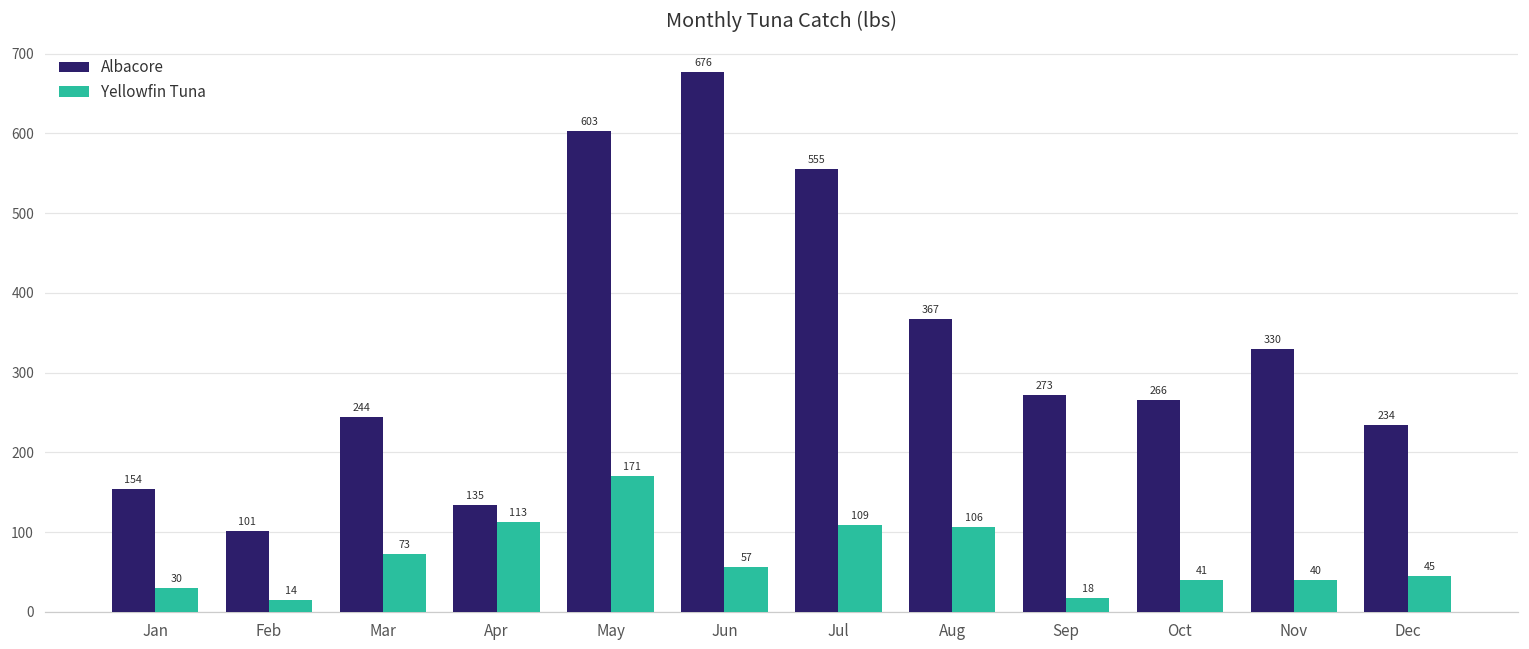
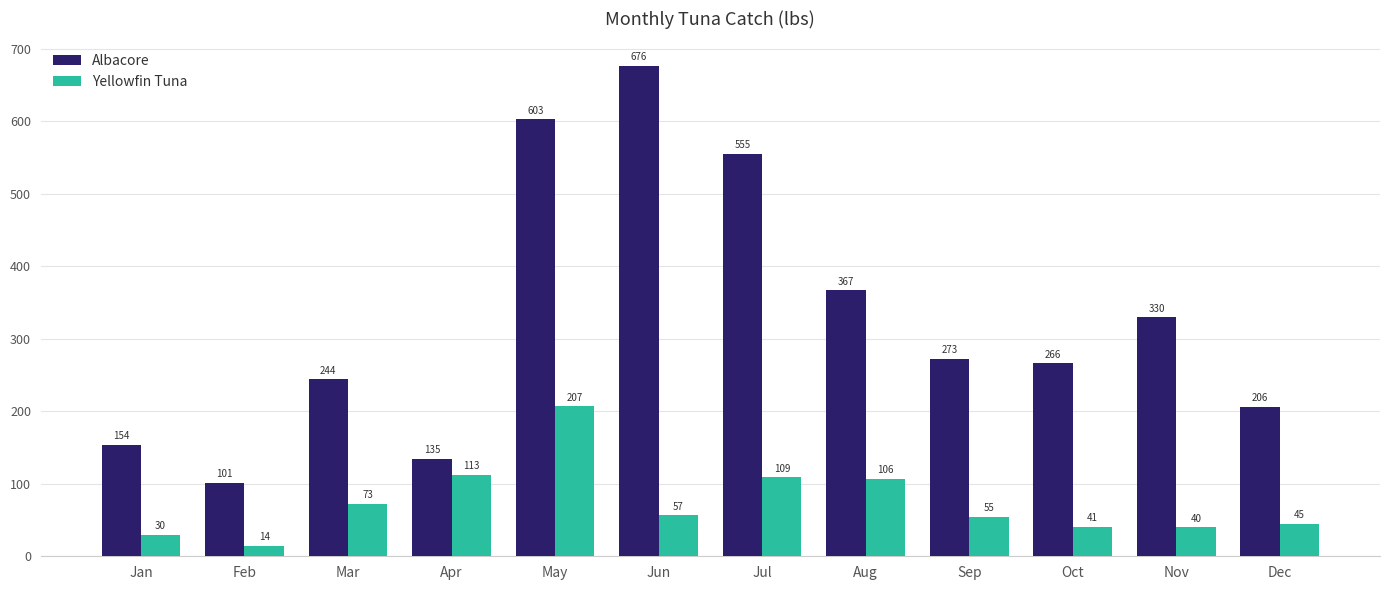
Yellowfin Tuna, May: 171 -> 207
Yellowfin Tuna, Sep: 18 -> 55
Albacore, Dec: 234 -> 206
